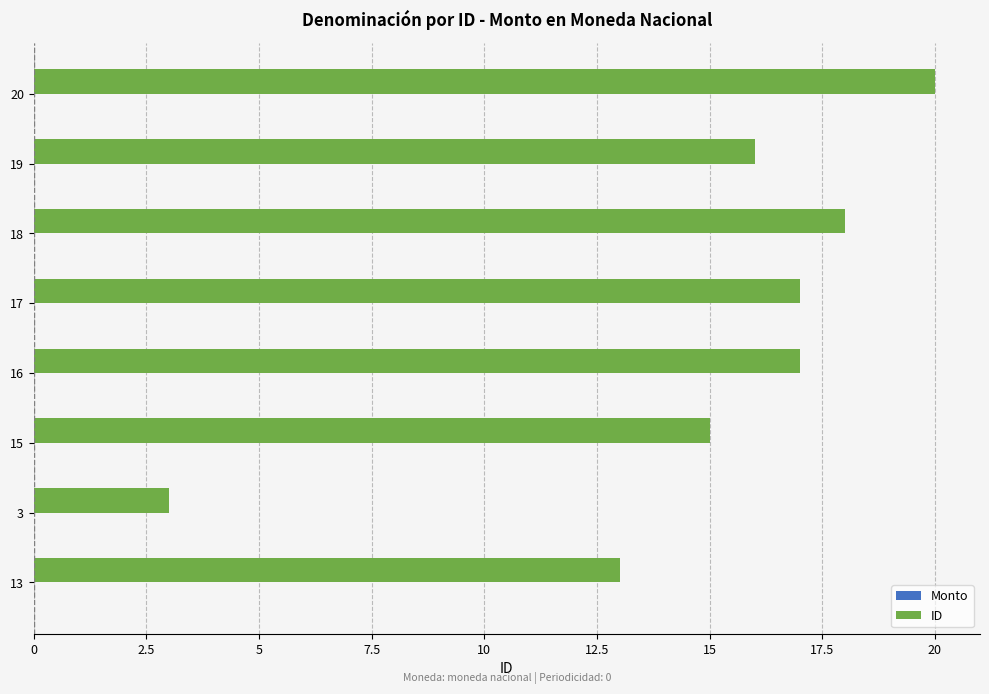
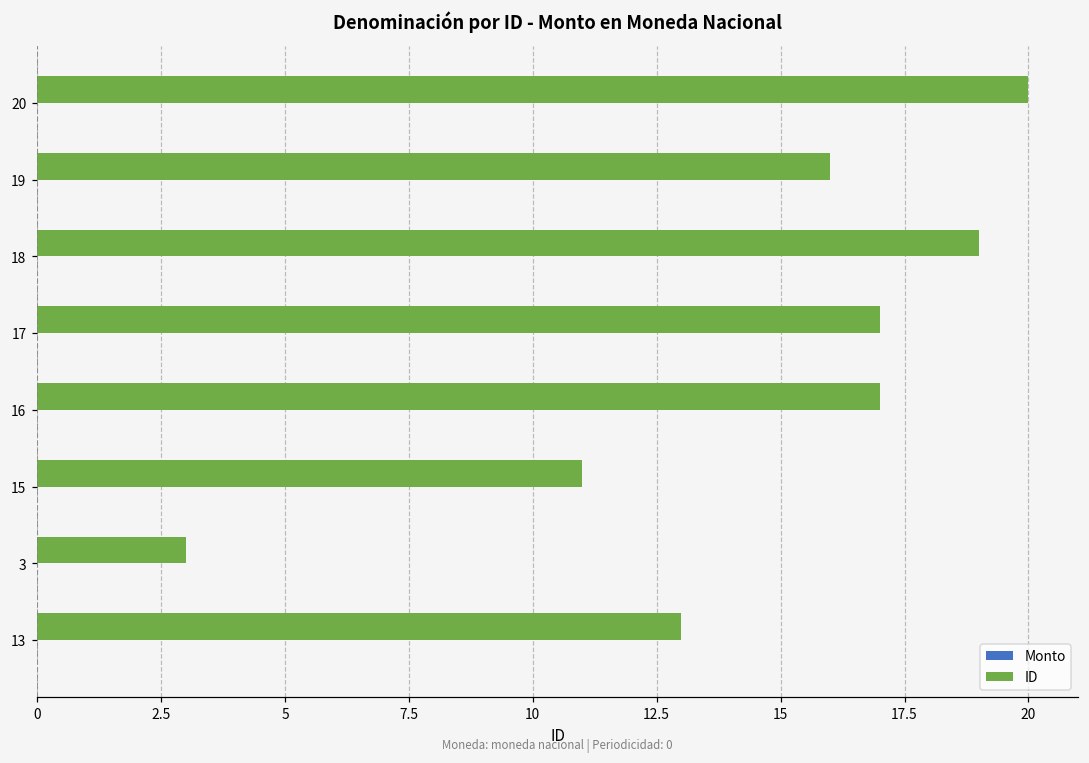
ID, 18: 18 -> 19
ID, 15: 15 -> 11
